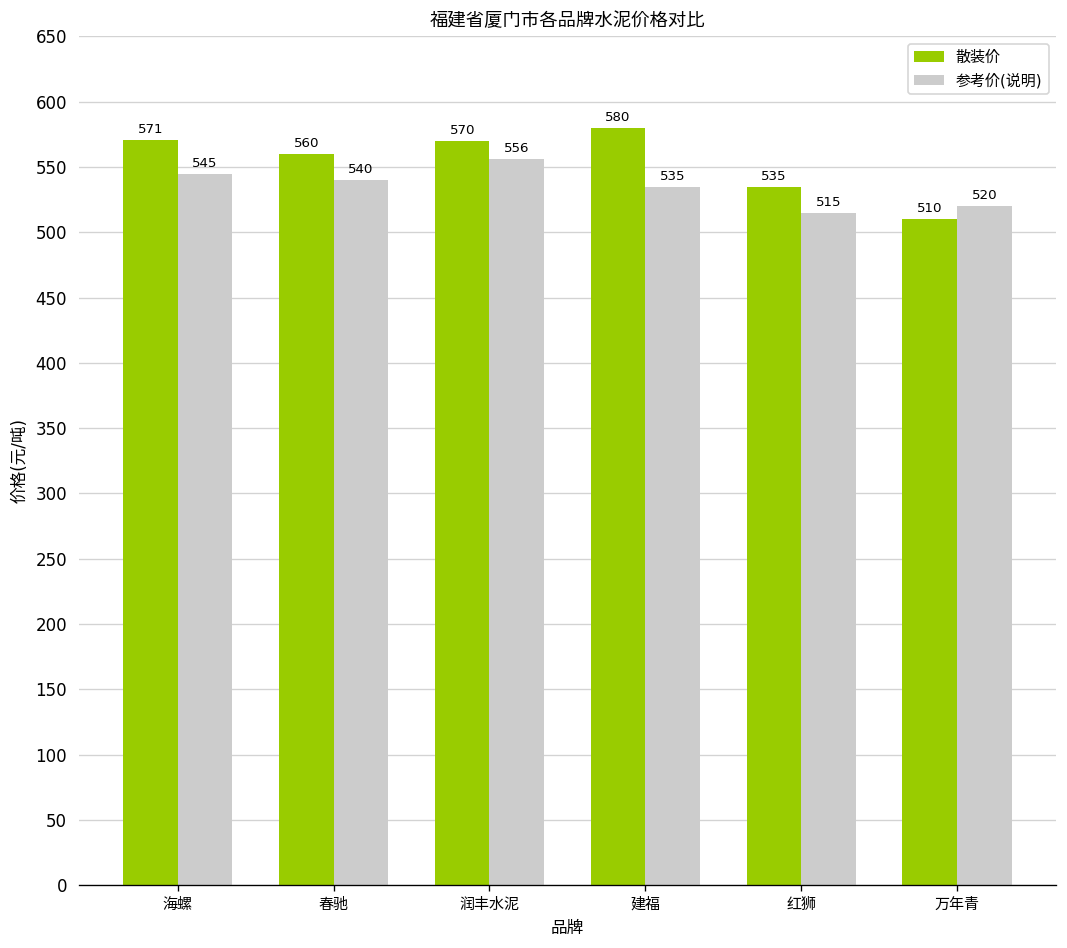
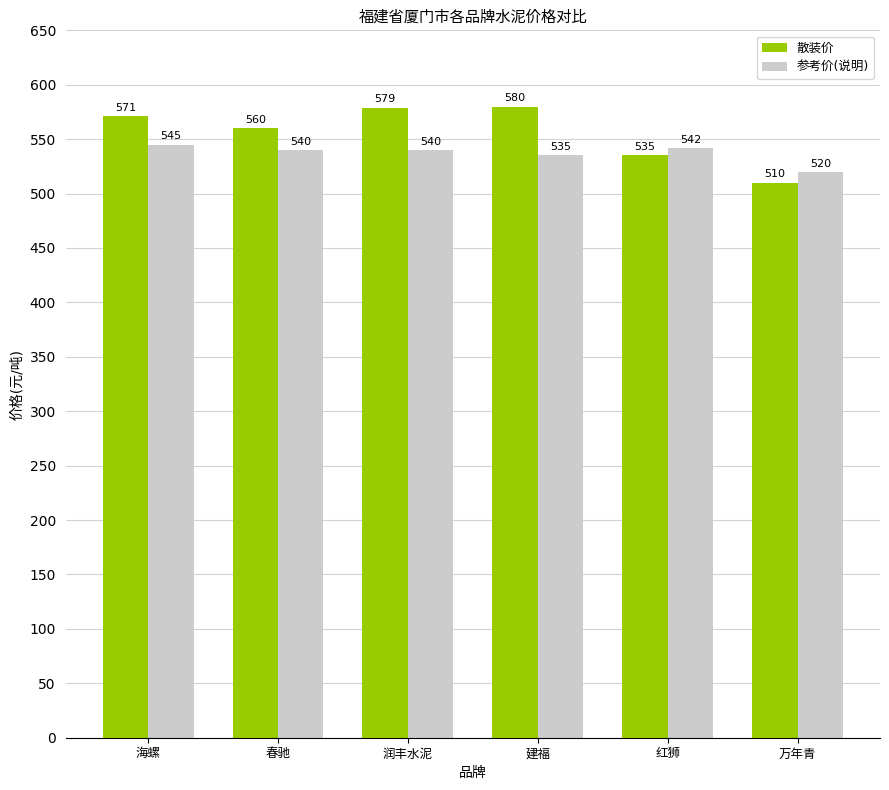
散装价, 润丰水泥: 570 -> 579
参考价(说明), 润丰水泥: 556 -> 540
参考价(说明), 红狮: 515 -> 542
